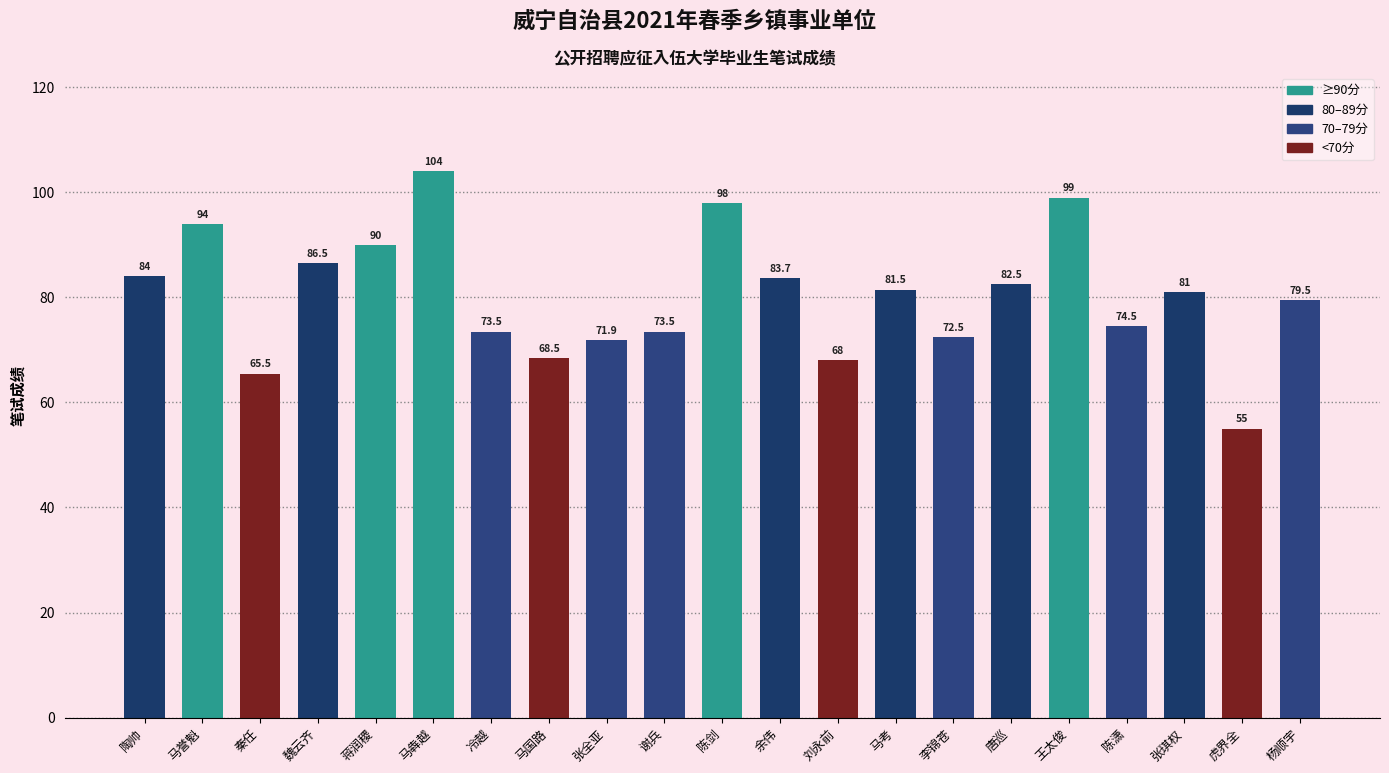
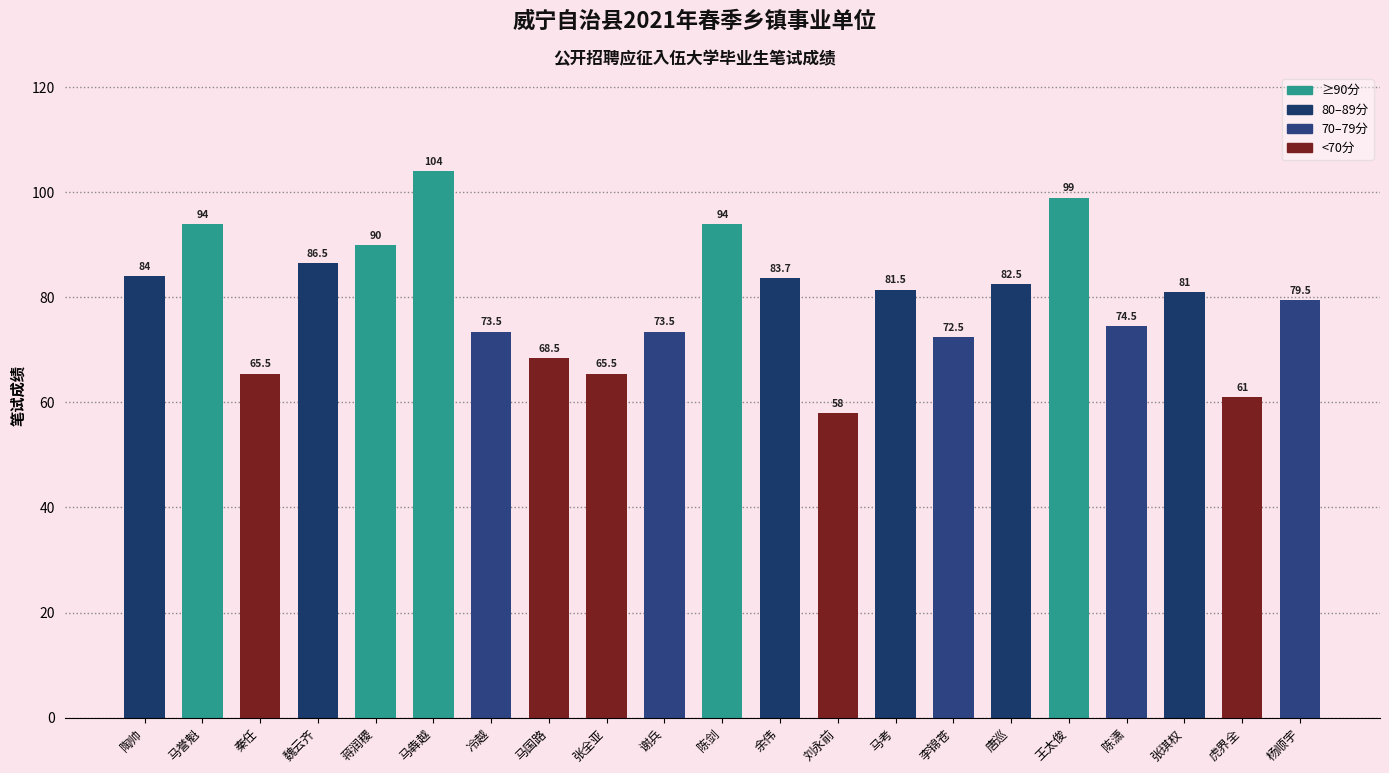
张全亚: 71.9 -> 65.5
陈剑: 98 -> 94
刘永前: 68 -> 58
虎界全: 55 -> 61
